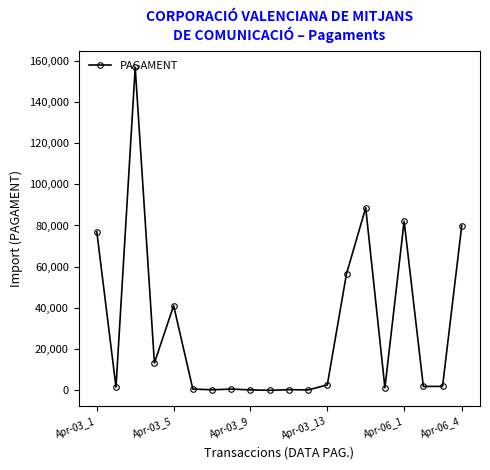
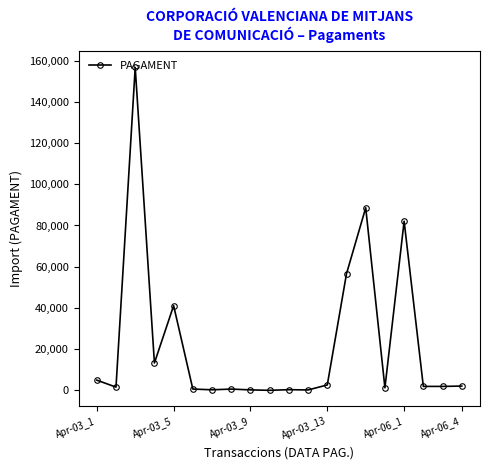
Apr-03_1: 77,000 -> 5,000
Apr-06_4: 80,000 -> 2,000
